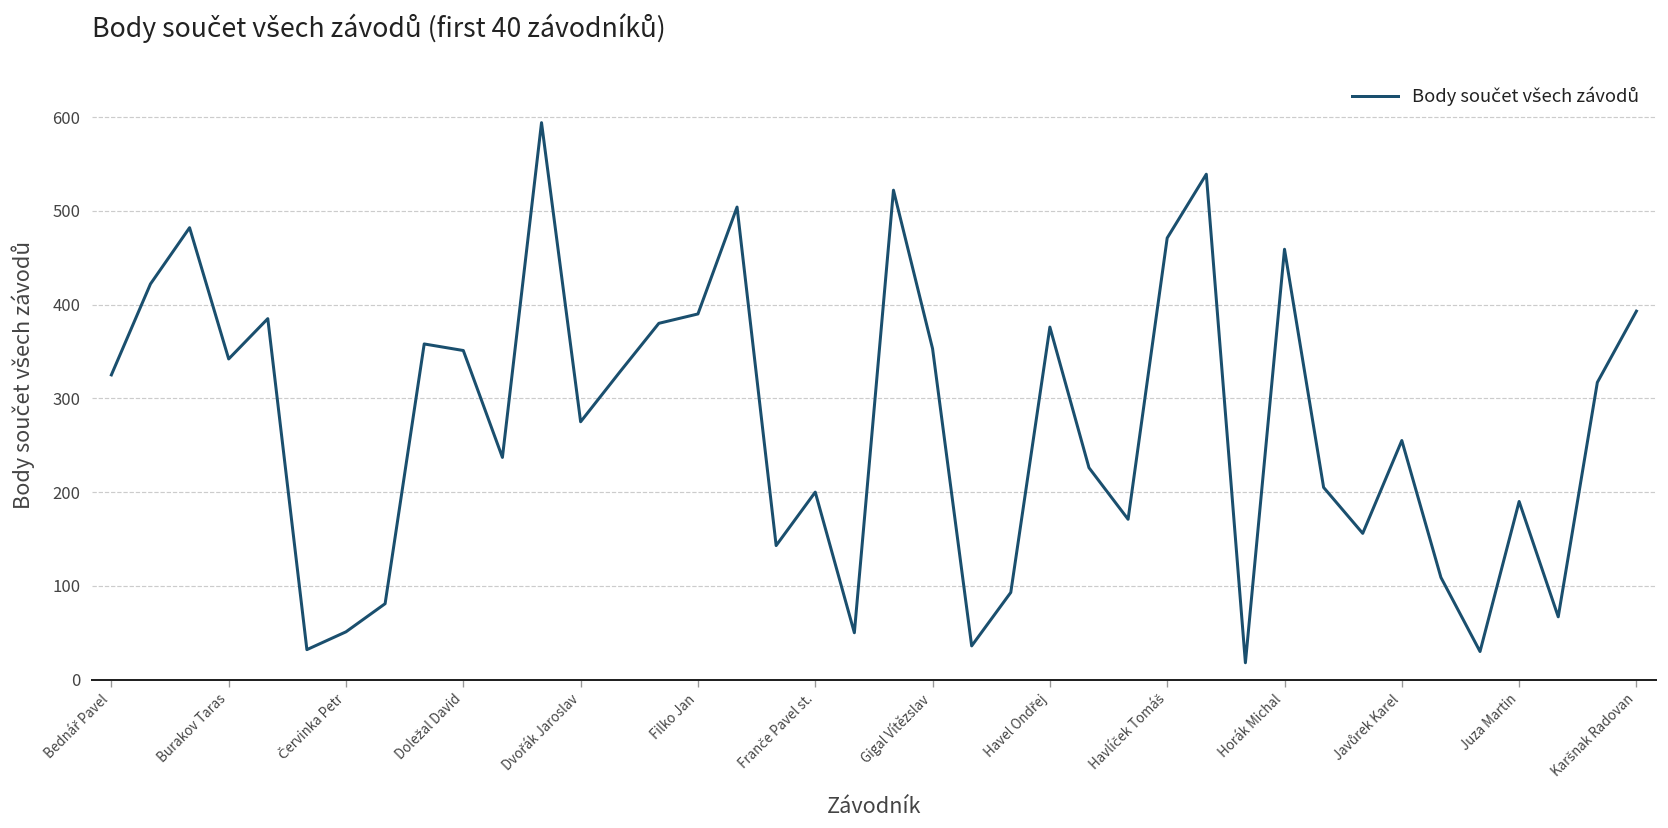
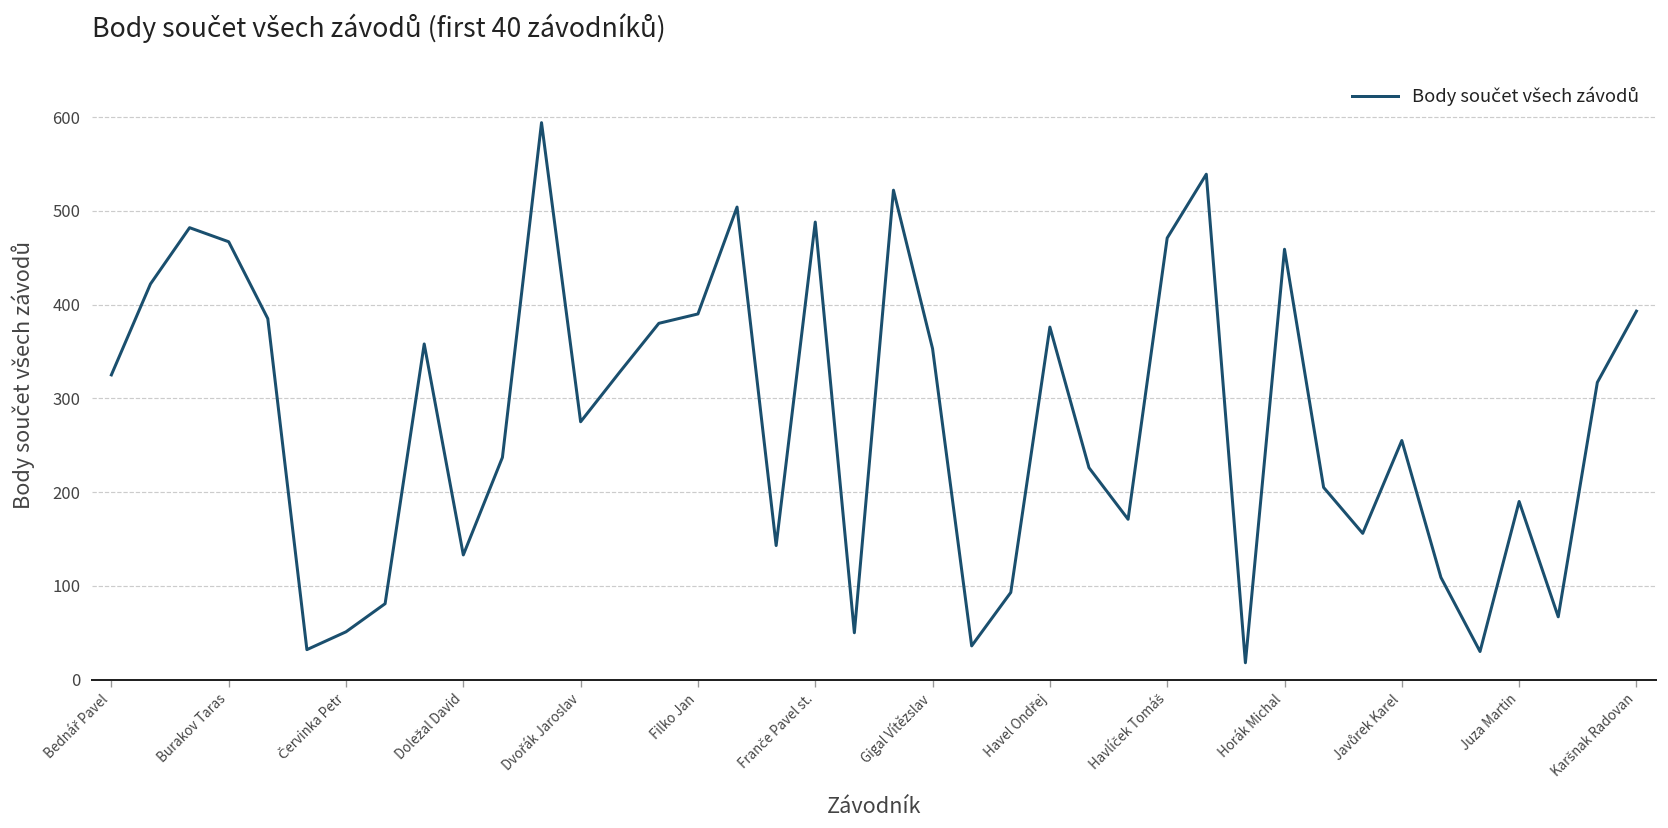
Burakov Taras: 340 -> 470
Doležal David: 350 -> 130
Franče Pavel st.: 200 -> 490
